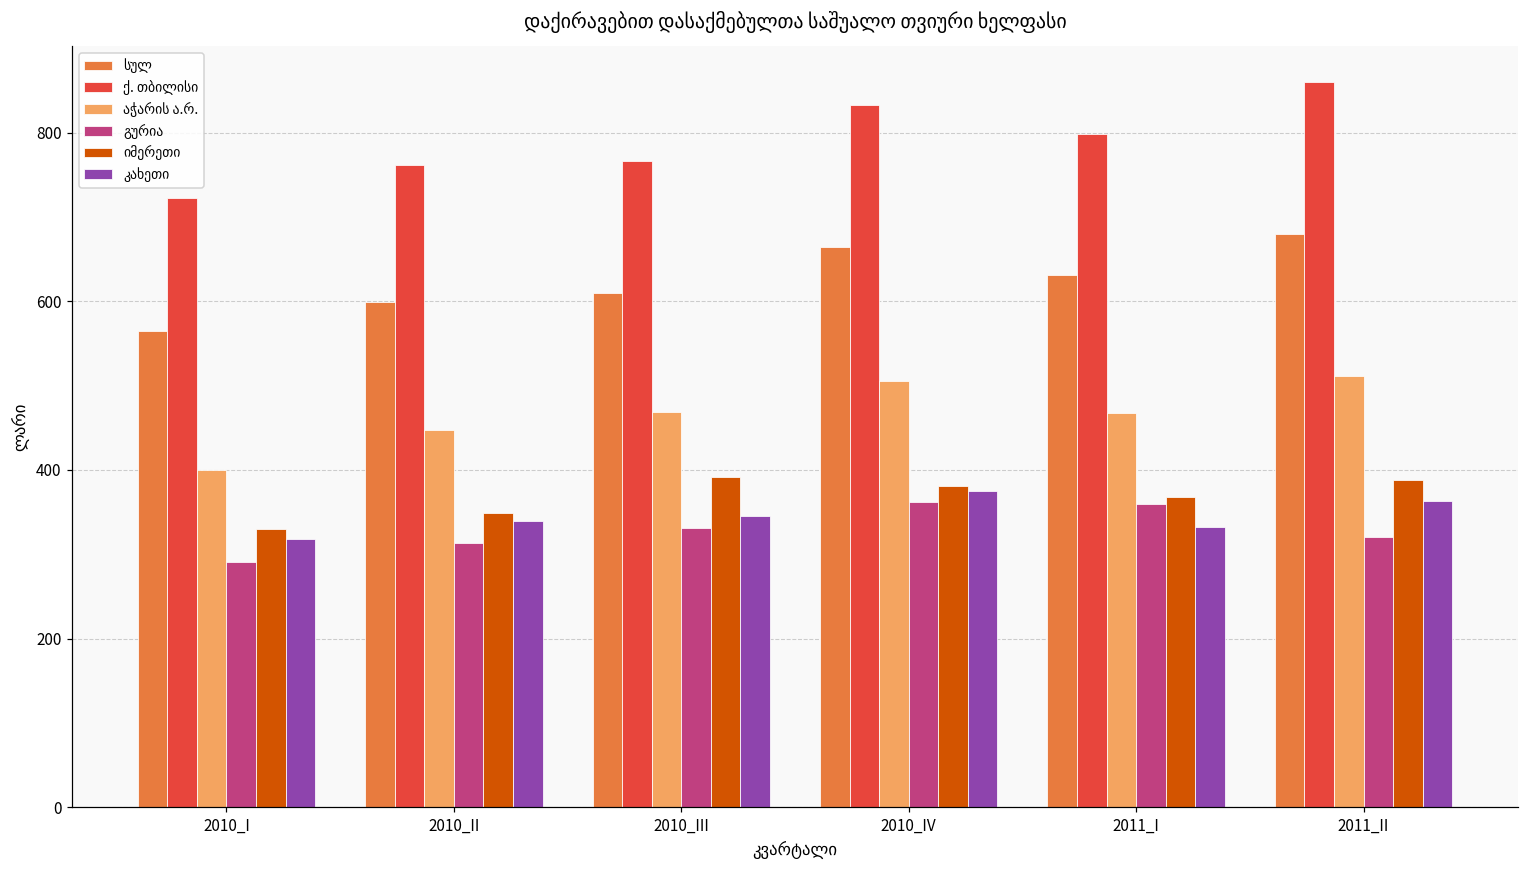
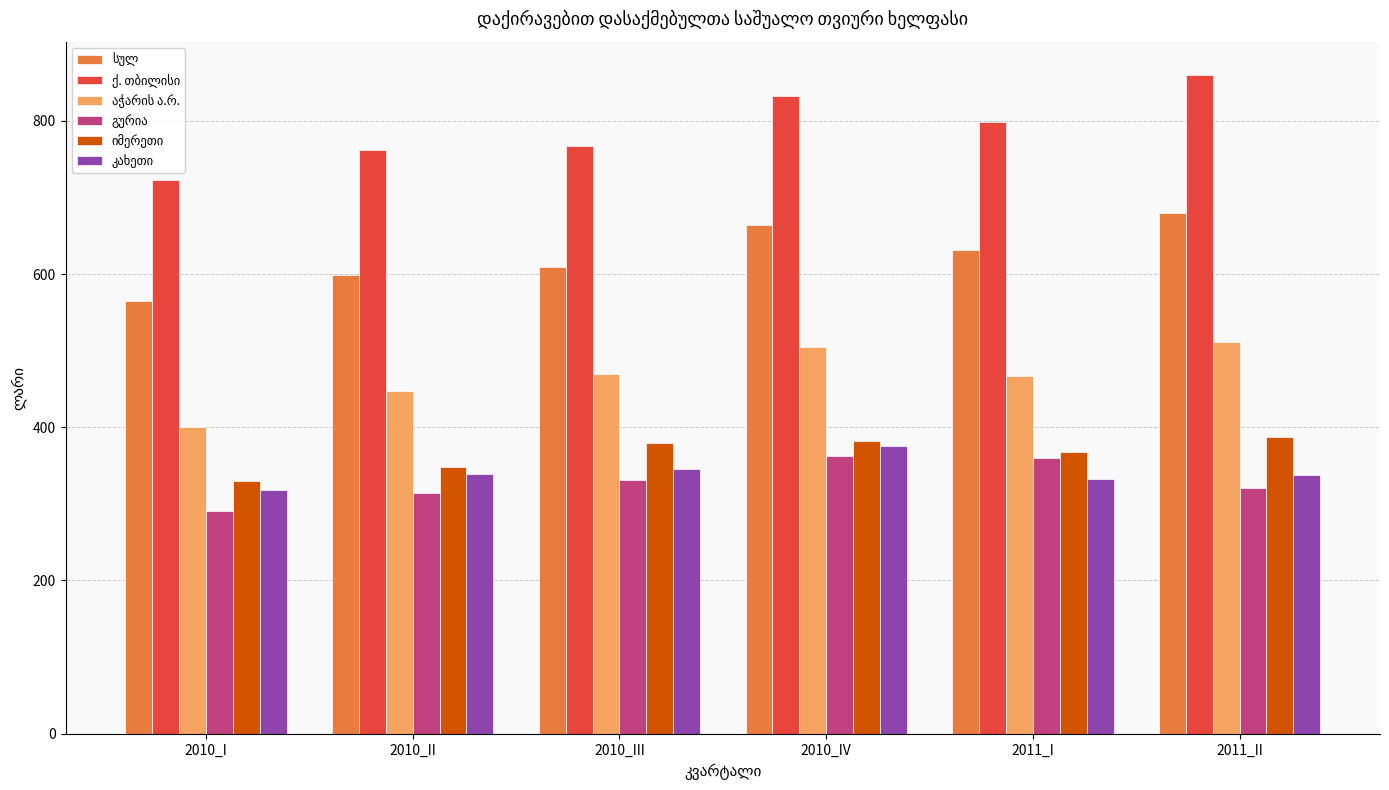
იმერეთი, 2010_III: 390 -> 380
კახეთი, 2011_II: 360 -> 340
